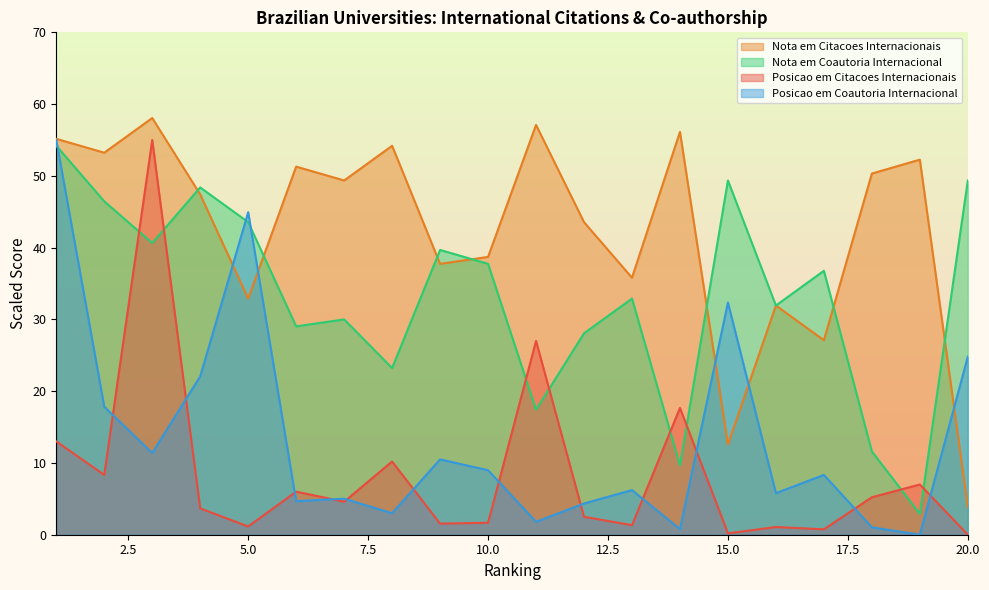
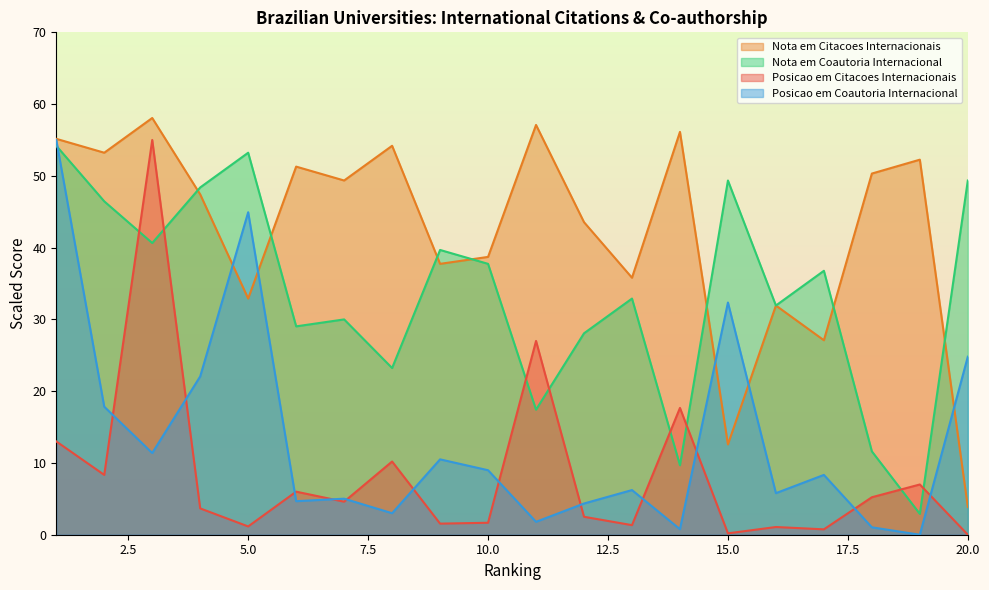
Nota em Coautoria Internacional, 5.0: 44 -> 53
